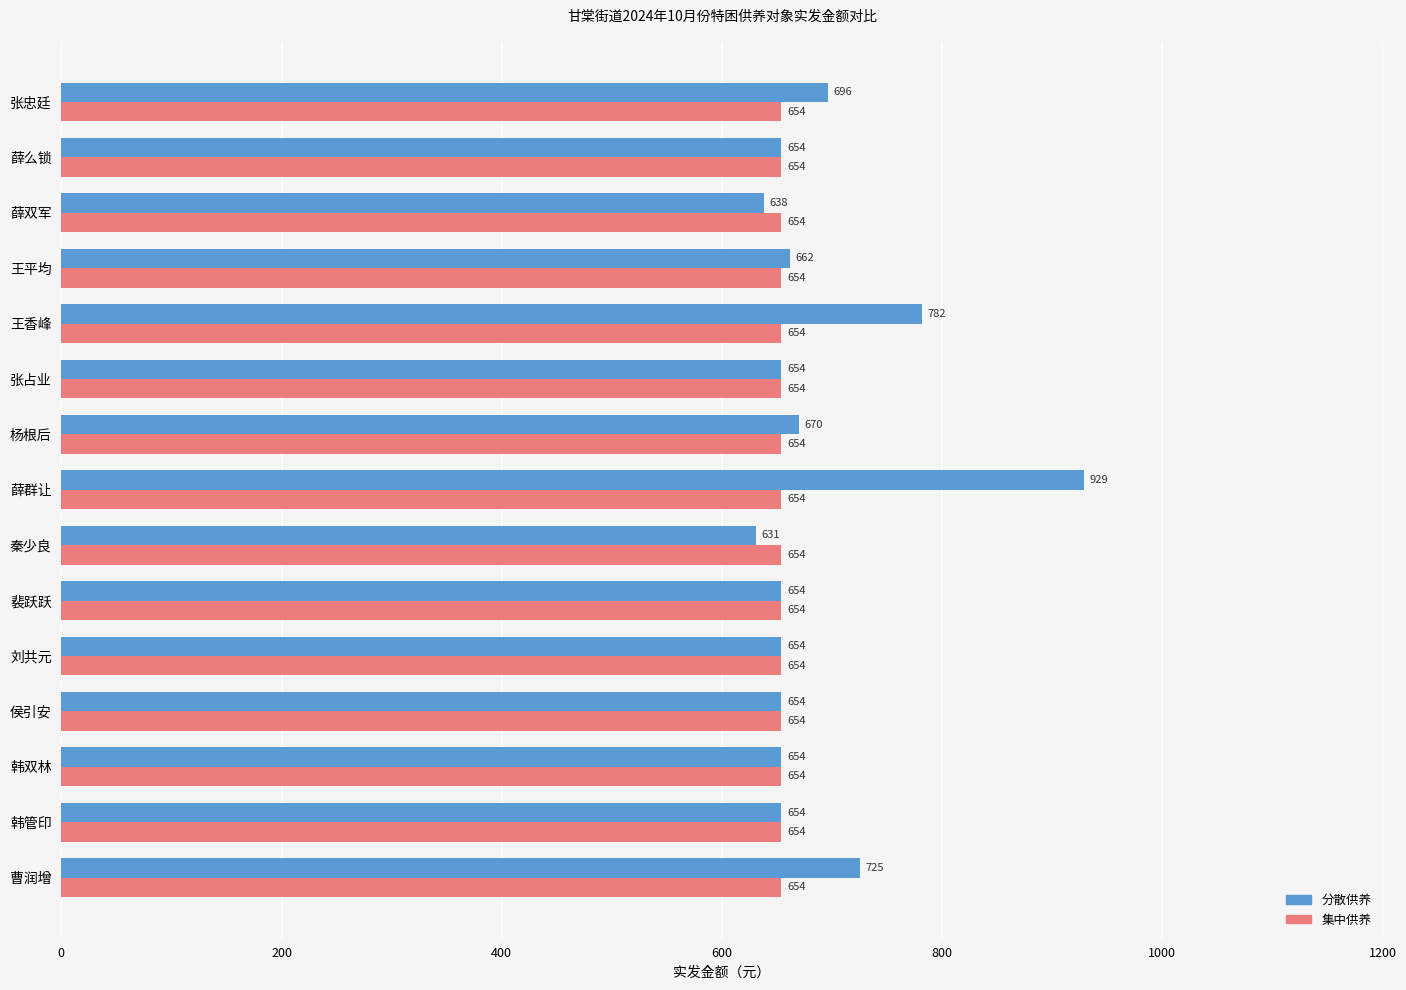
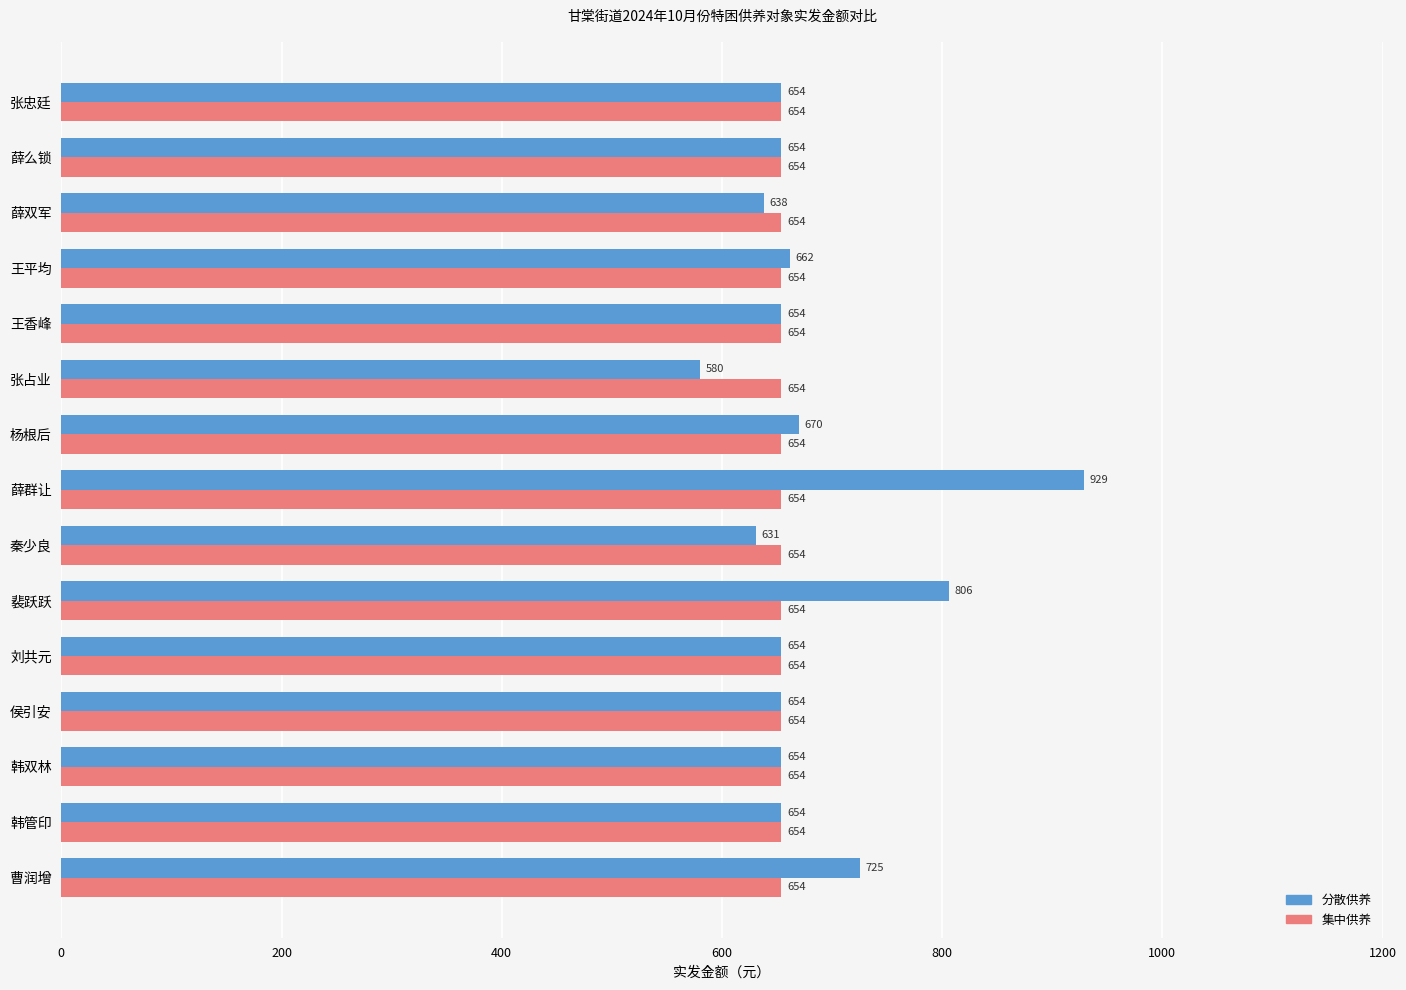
分散供养, 张忠廷: 696 -> 654
分散供养, 王香峰: 782 -> 654
分散供养, 张占业: 654 -> 580
分散供养, 裴跃跃: 654 -> 806
